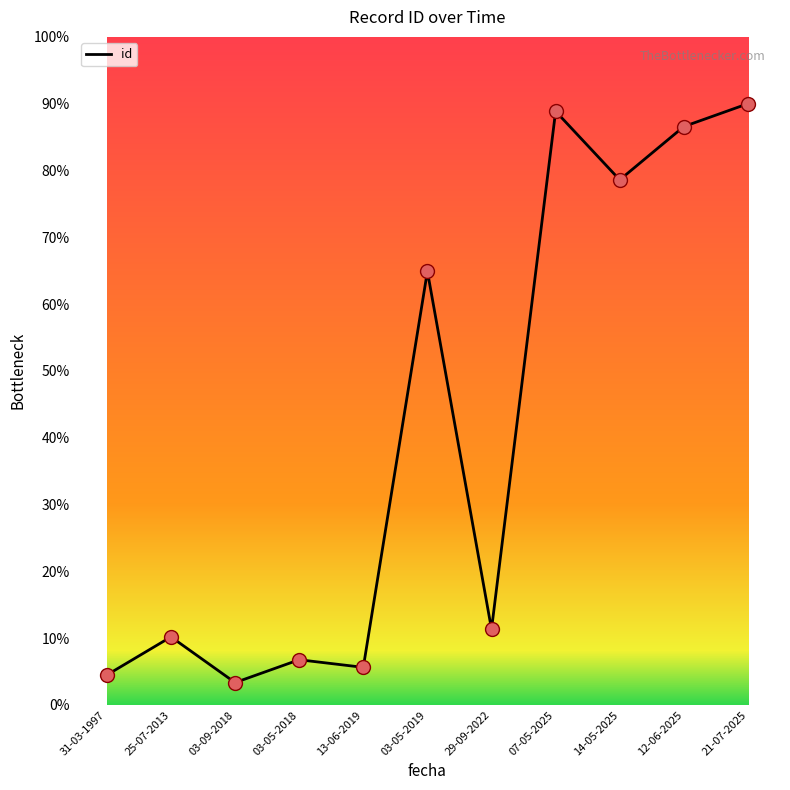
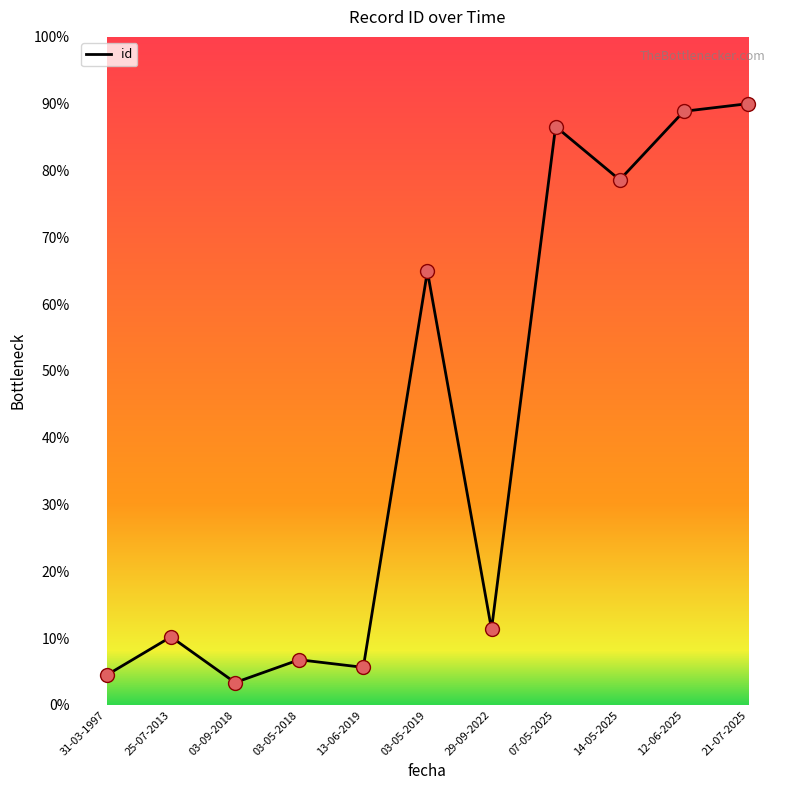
07-05-2025: 89% -> 87%
12-06-2025: 87% -> 89%
